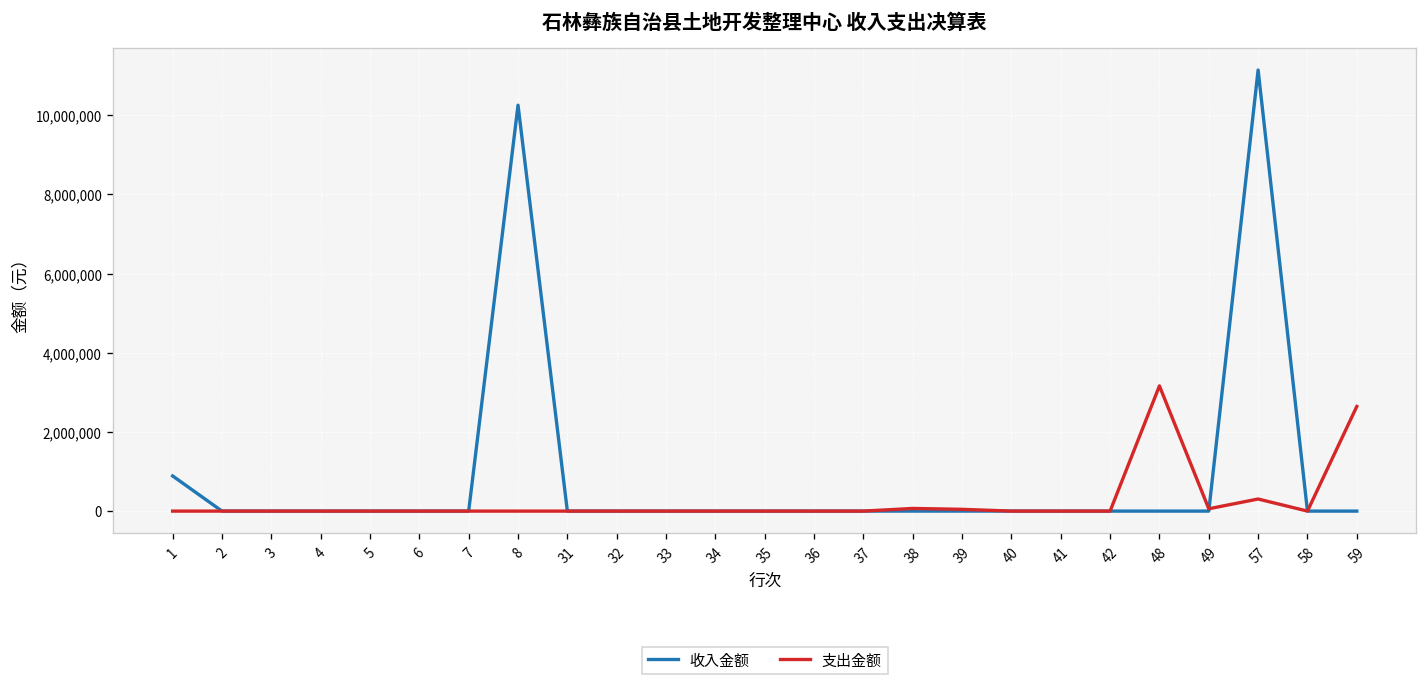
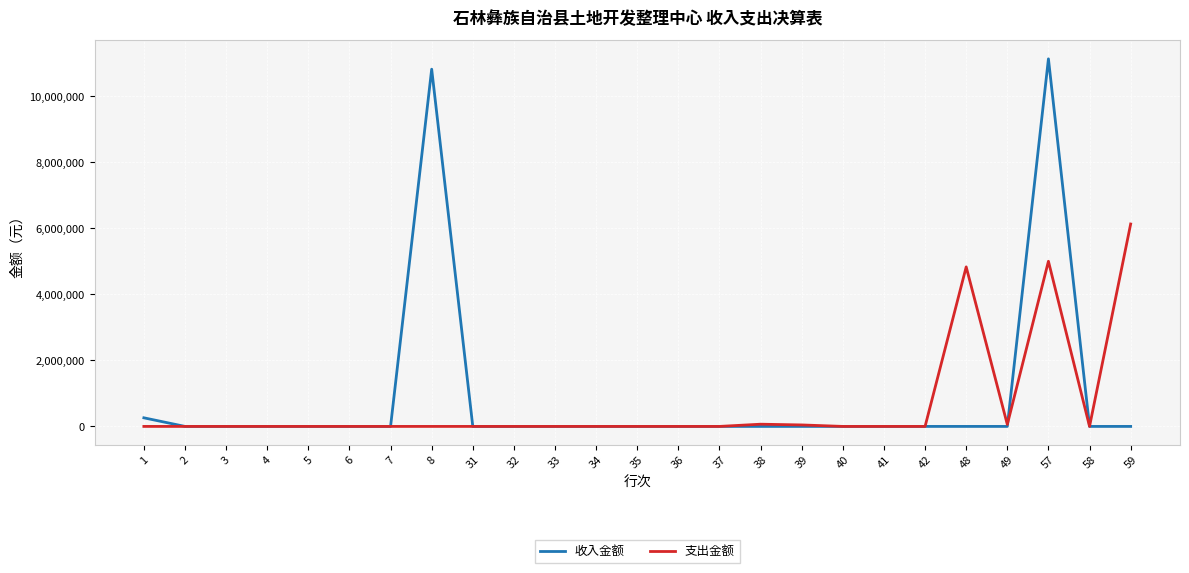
收入金额, 1: 900,000 -> 300,000
收入金额, 8: 10,300,000 -> 10,800,000
支出金额, 48: 3,200,000 -> 4,800,000
支出金额, 57: 300,000 -> 5,000,000
支出金额, 59: 2,600,000 -> 6,100,000
